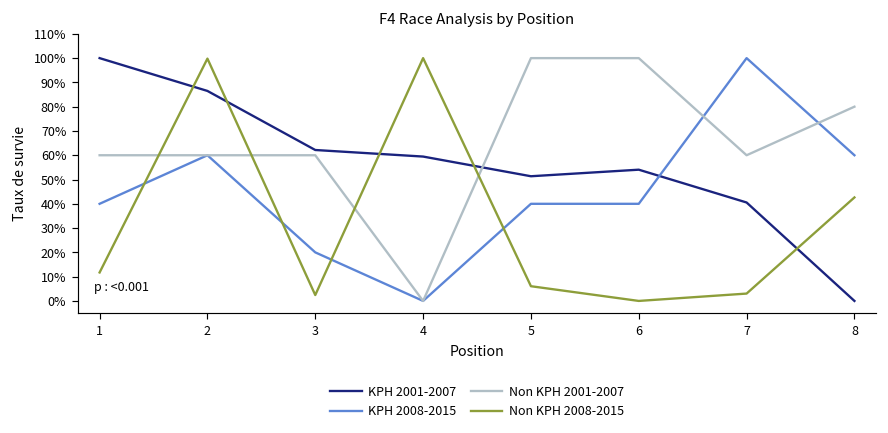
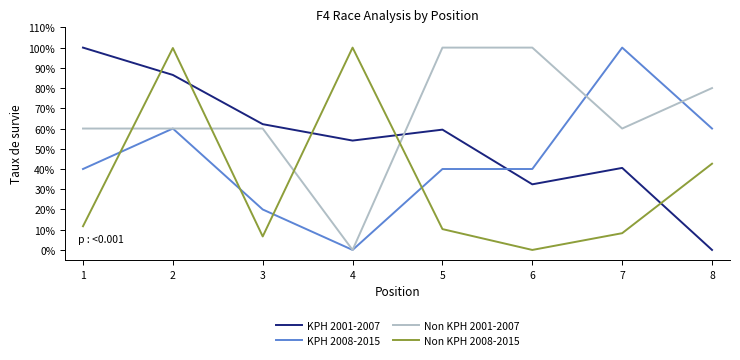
Non KPH 2008-2015, 3: 2% -> 7%
KPH 2001-2007, 4: 59% -> 54%
KPH 2001-2007, 5: 51% -> 59%
Non KPH 2008-2015, 5: 6% -> 10%
KPH 2001-2007, 6: 54% -> 32%
Non KPH 2008-2015, 7: 3% -> 8%
